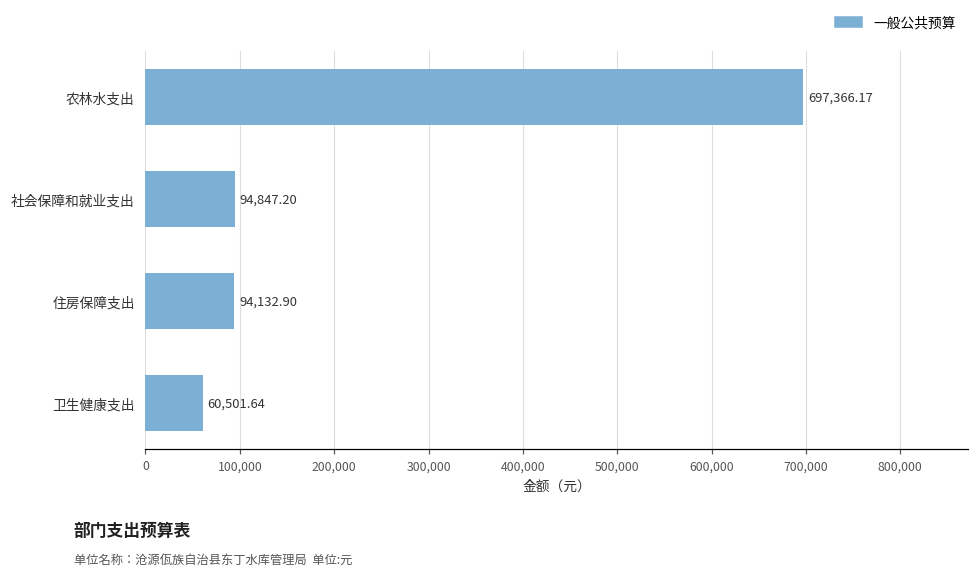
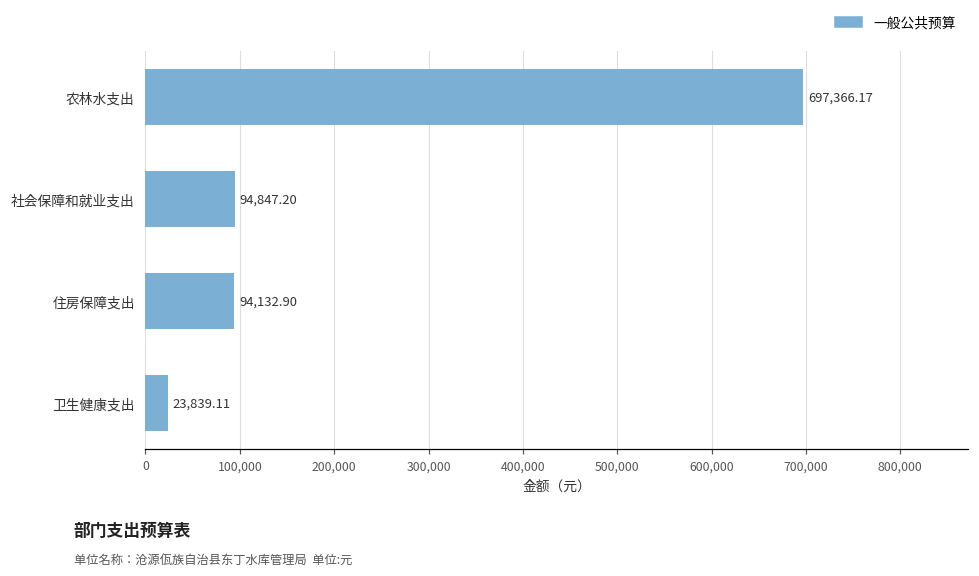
卫生健康支出: 60,501.64 -> 23,839.11
